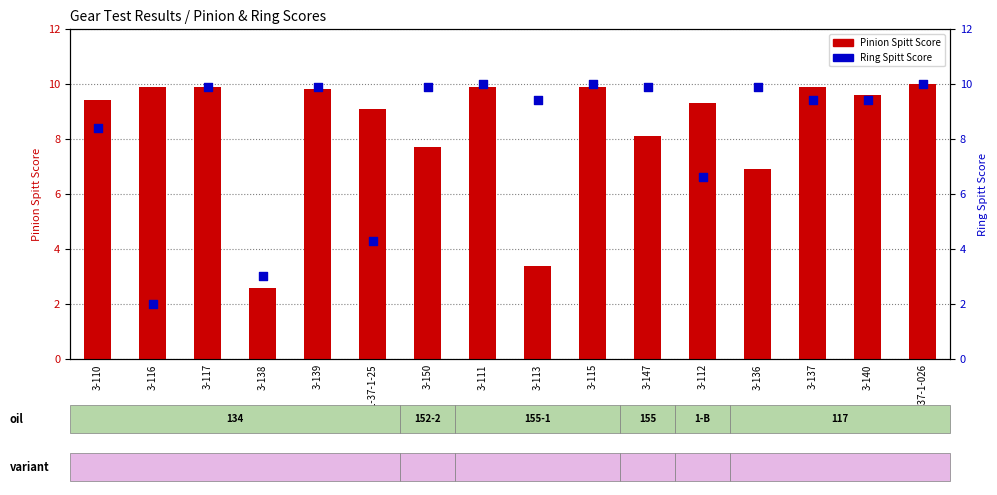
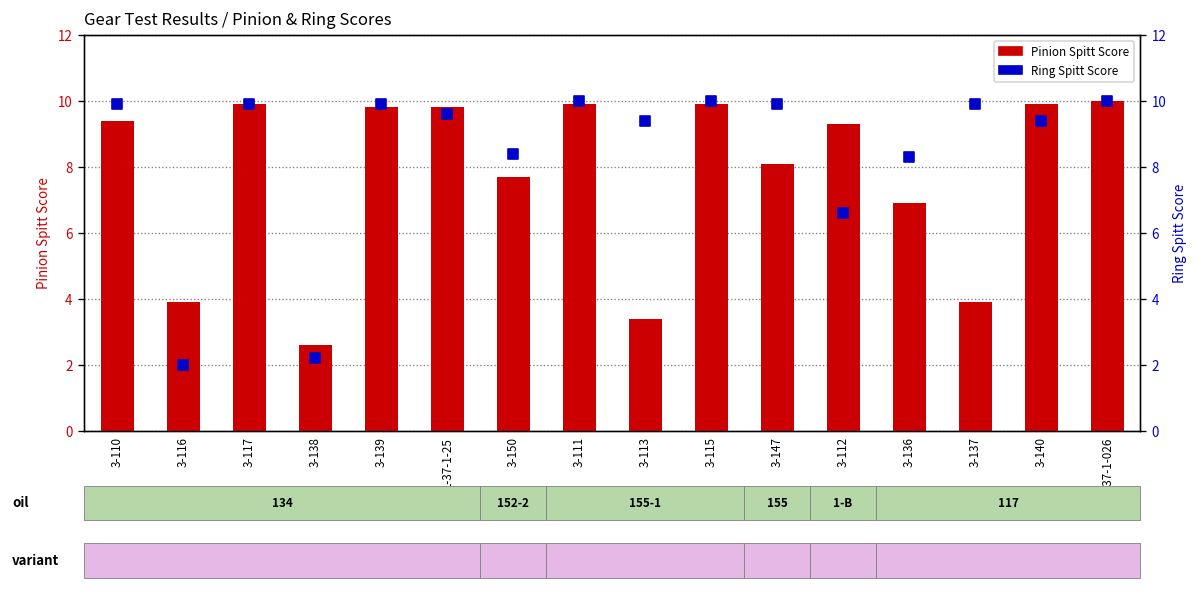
Pinion Spitt Score, 3-116: 9.9 -> 3.9
Pinion Spitt Score, L-37-1-25: 9.1 -> 9.8
Pinion Spitt Score, 3-137: 9.9 -> 3.9
Pinion Spitt Score, 3-140: 9.6 -> 9.9
Ring Spitt Score, 3-110: 8.4 -> 9.9
Ring Spitt Score, 3-138: 3.0 -> 2.2
Ring Spitt Score, L-37-1-25: 4.3 -> 9.6
Ring Spitt Score, 3-150: 9.9 -> 8.4
Ring Spitt Score, 3-136: 9.9 -> 8.3
Ring Spitt Score, 3-137: 9.4 -> 9.9
